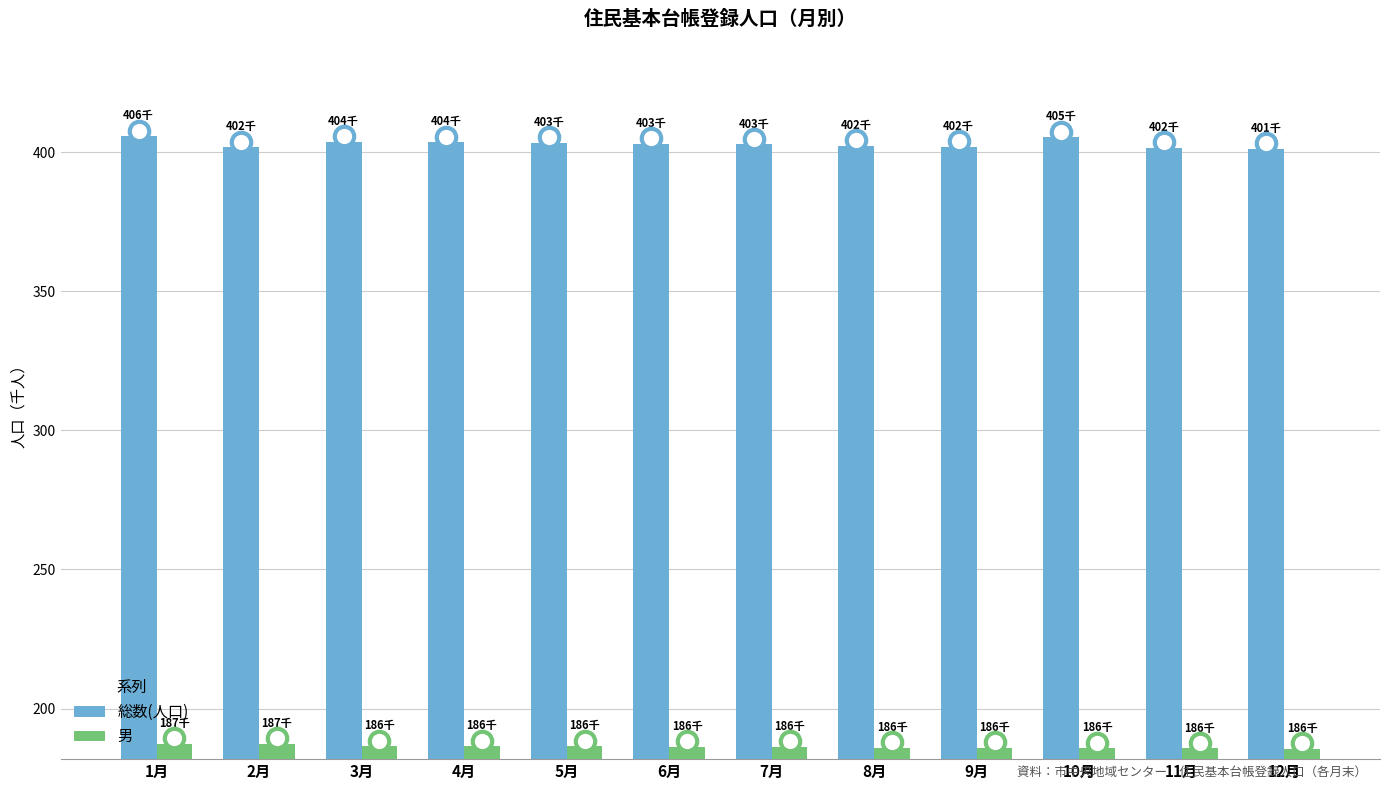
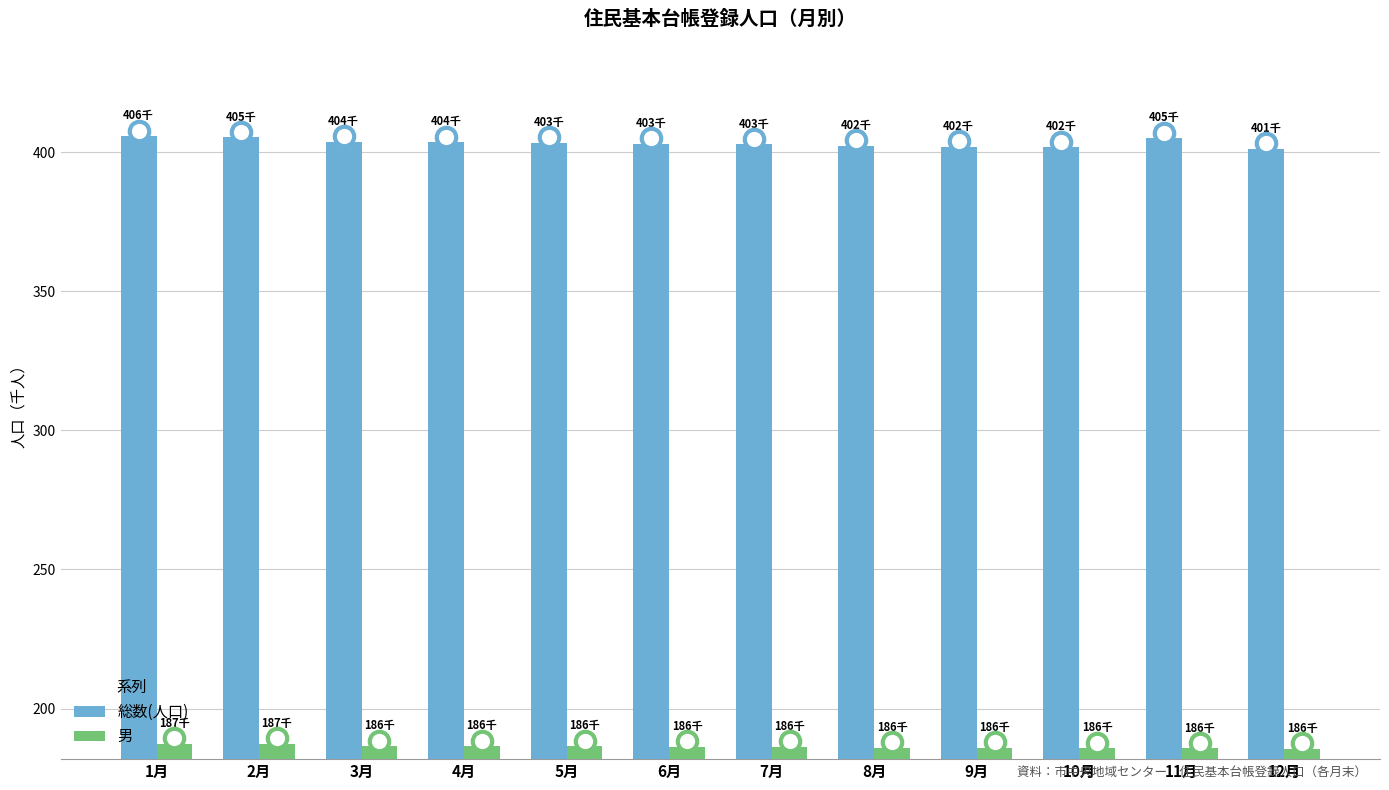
総数(人口), 2月: 402千 -> 405千
総数(人口), 10月: 405千 -> 402千
総数(人口), 11月: 402千 -> 405千
